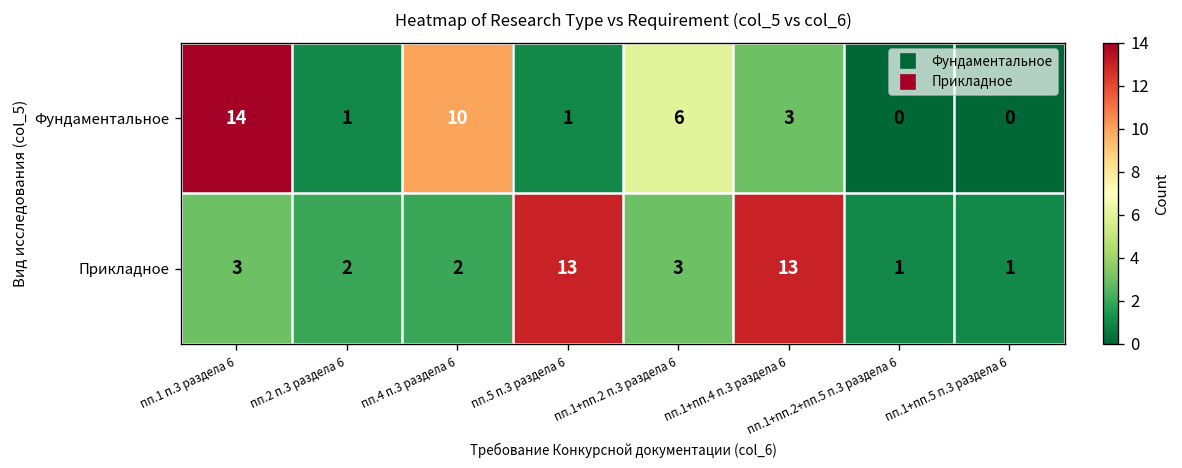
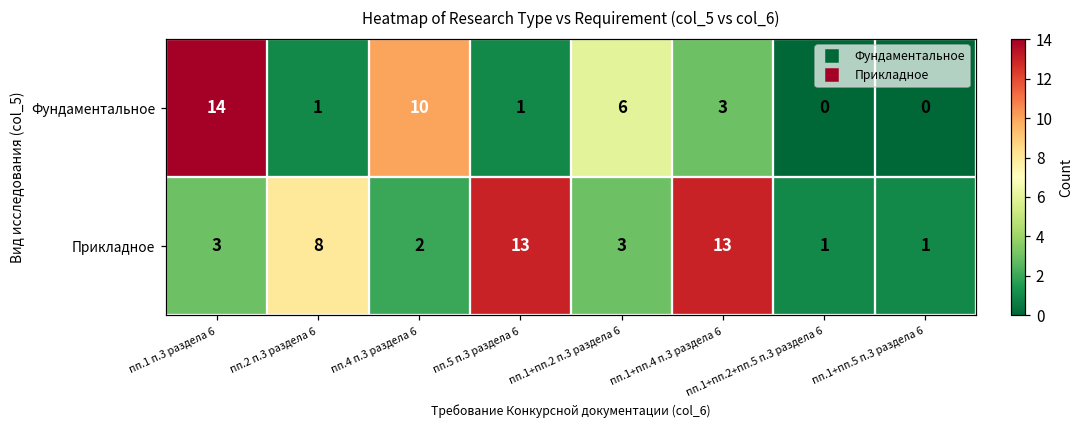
Прикладное, пп.2 п.3 раздела 6: 2 -> 8
